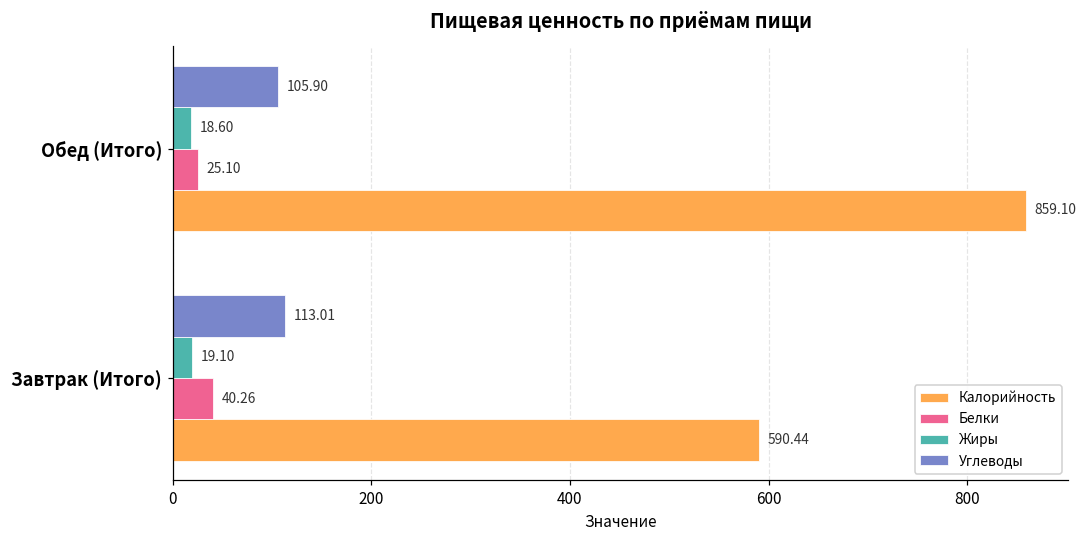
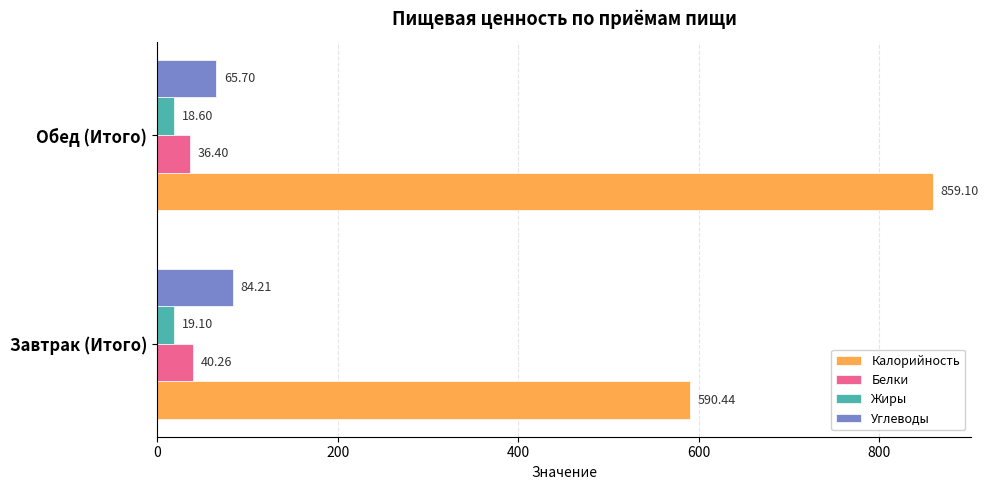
Углеводы, Обед (Итого): 105.90 -> 65.70
Белки, Обед (Итого): 25.10 -> 36.40
Углеводы, Завтрак (Итого): 113.01 -> 84.21
